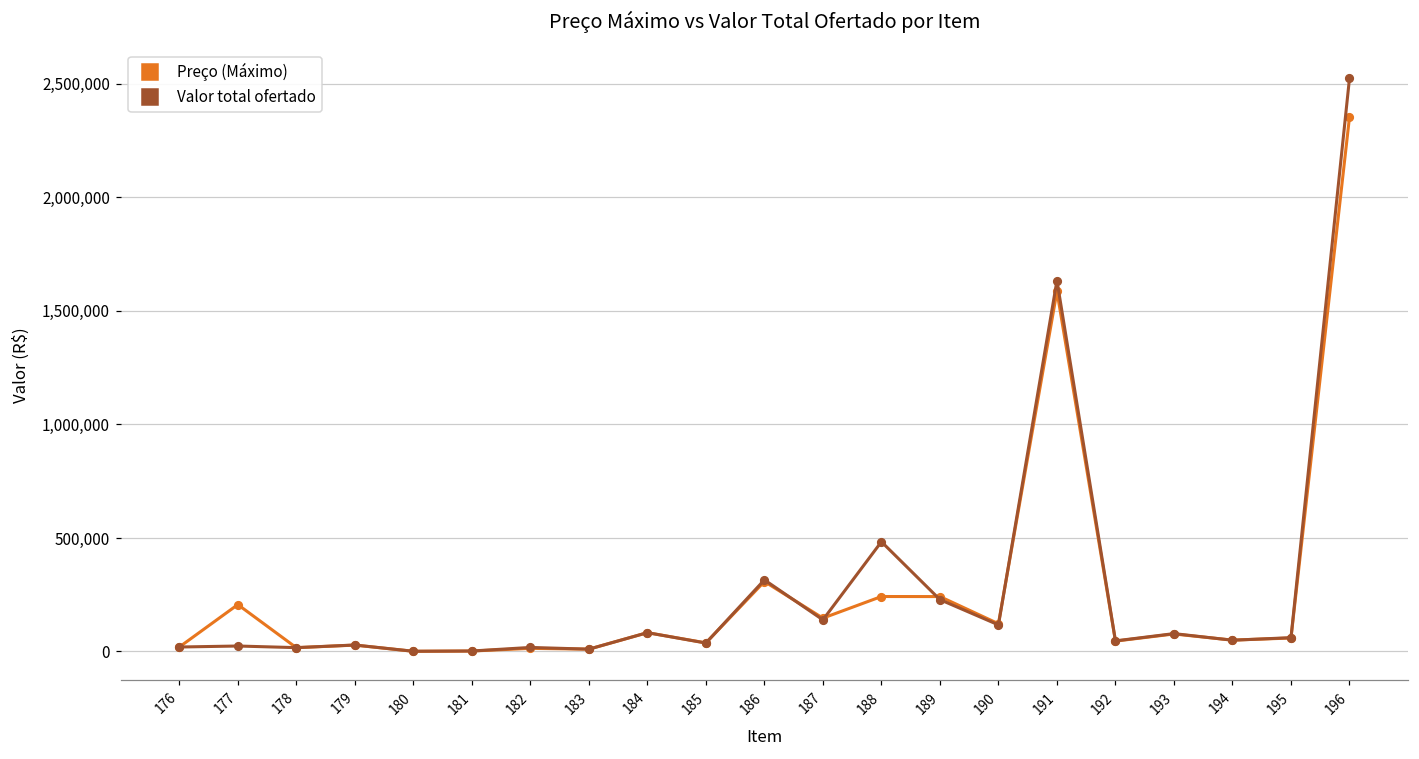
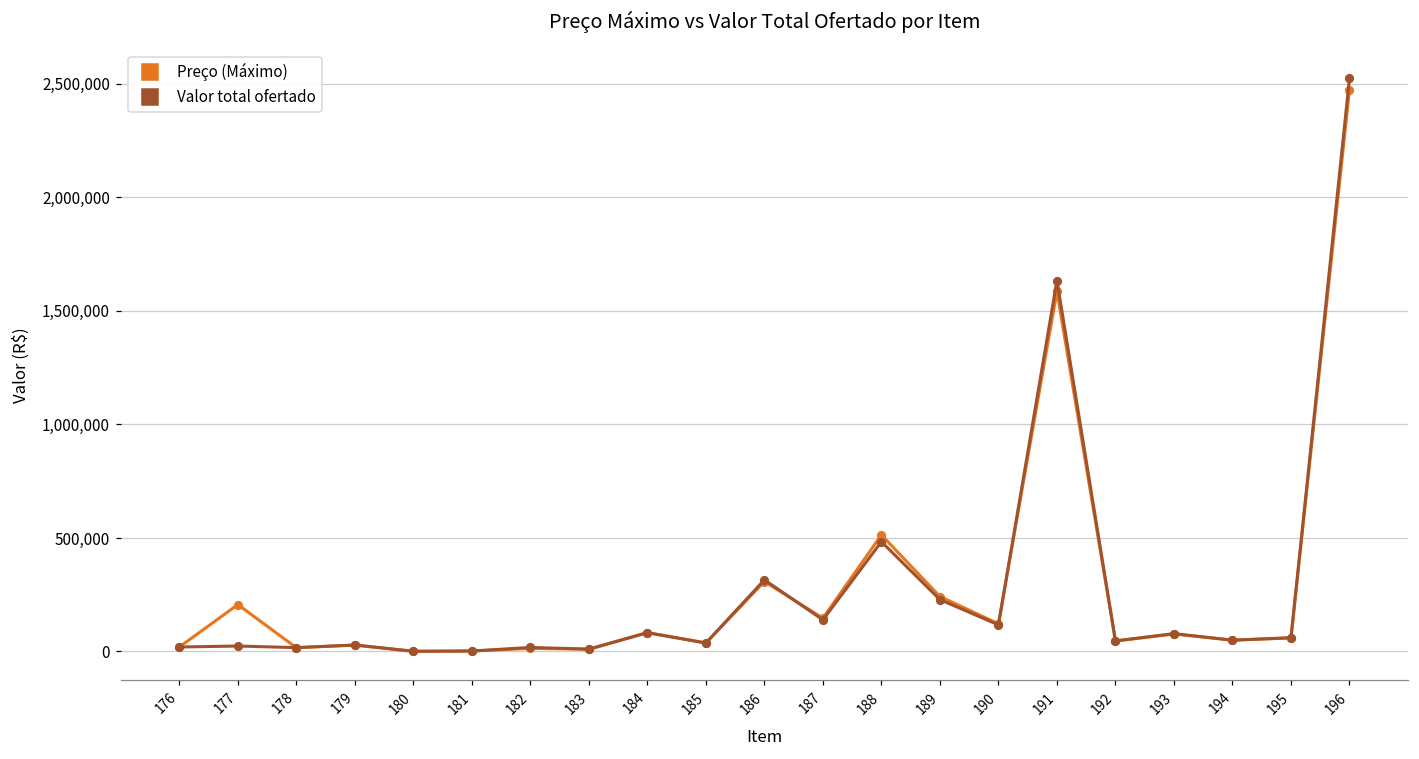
Preço (Máximo), 188: 240,000 -> 510,000
Preço (Máximo), 196: 2,350,000 -> 2,480,000
